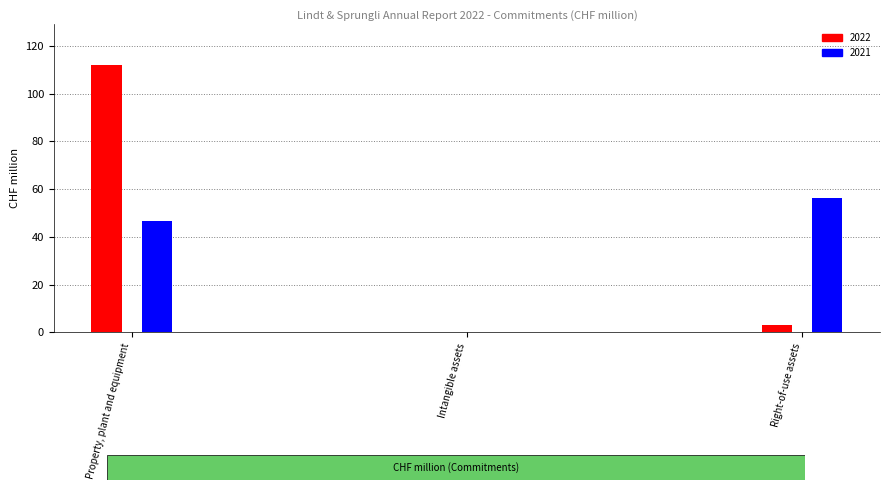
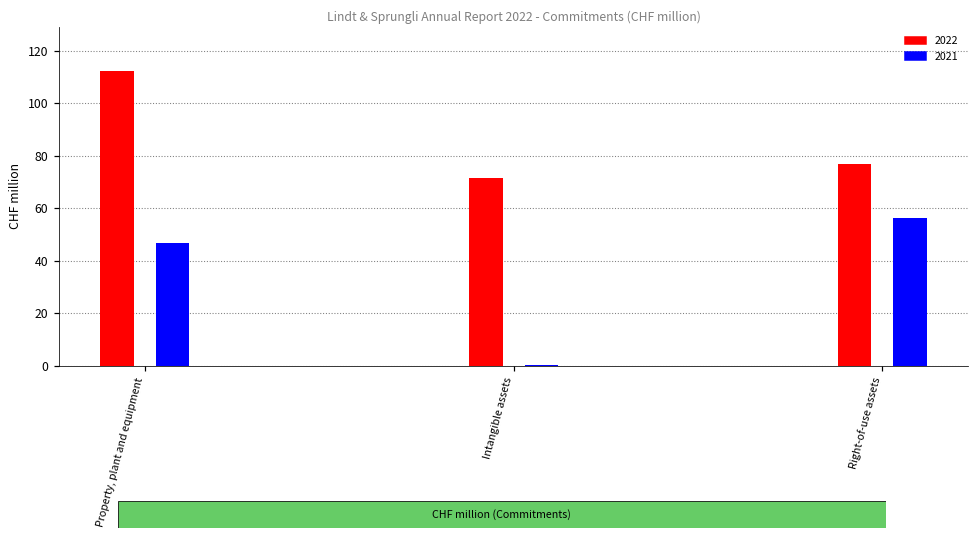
2022, Intangible assets: 0 -> 71
2022, Right-of-use assets: 3 -> 77
